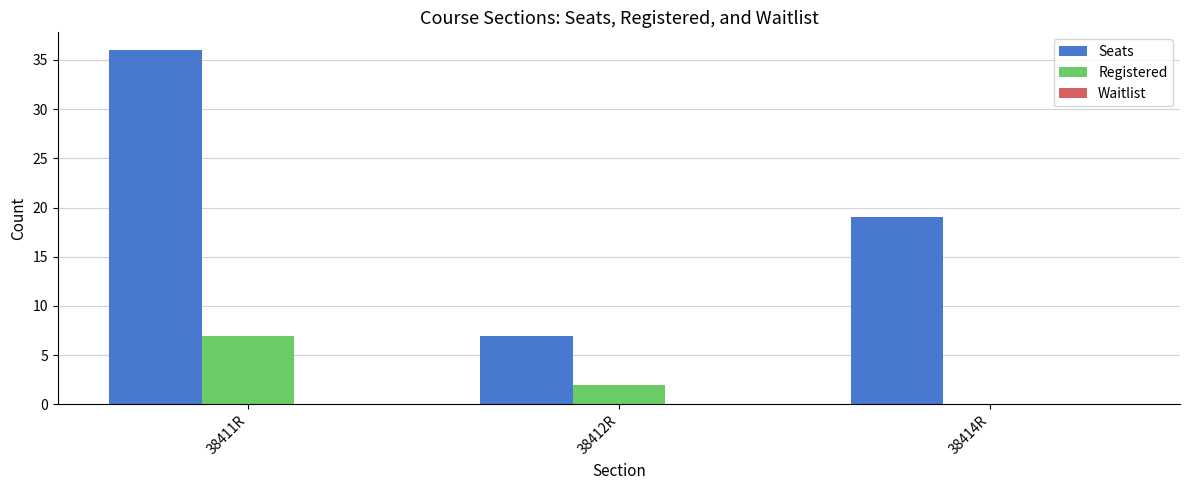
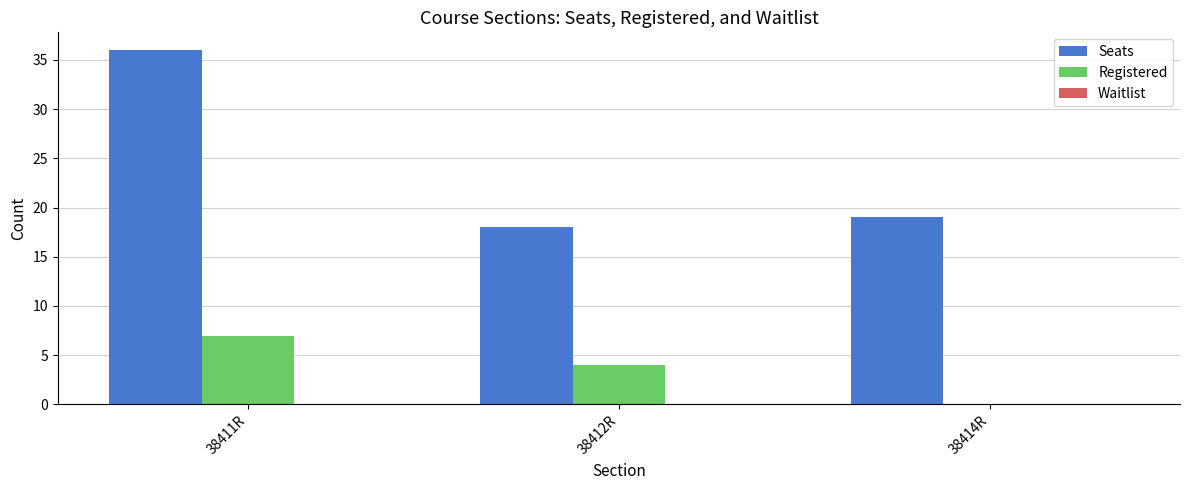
Seats, 38412R: 7 -> 18
Registered, 38412R: 2 -> 4
